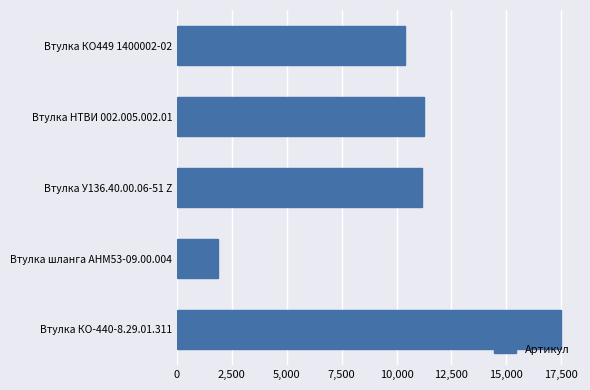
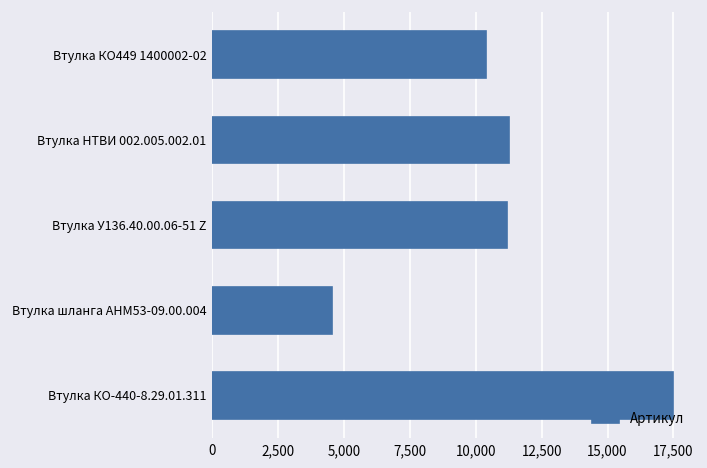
Втулка шланга АНМ53-09.00.004: 1,900 -> 4,500
